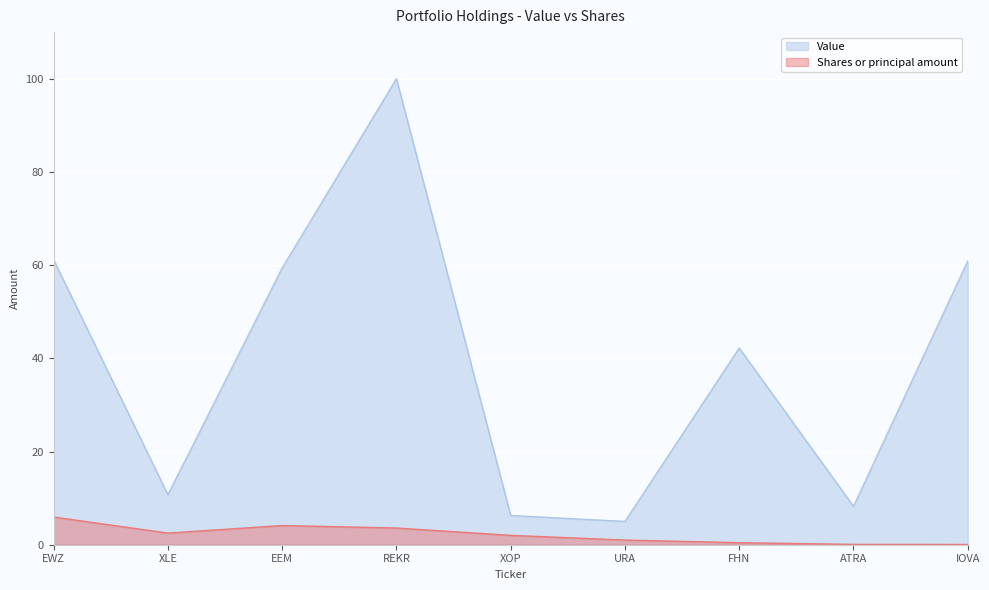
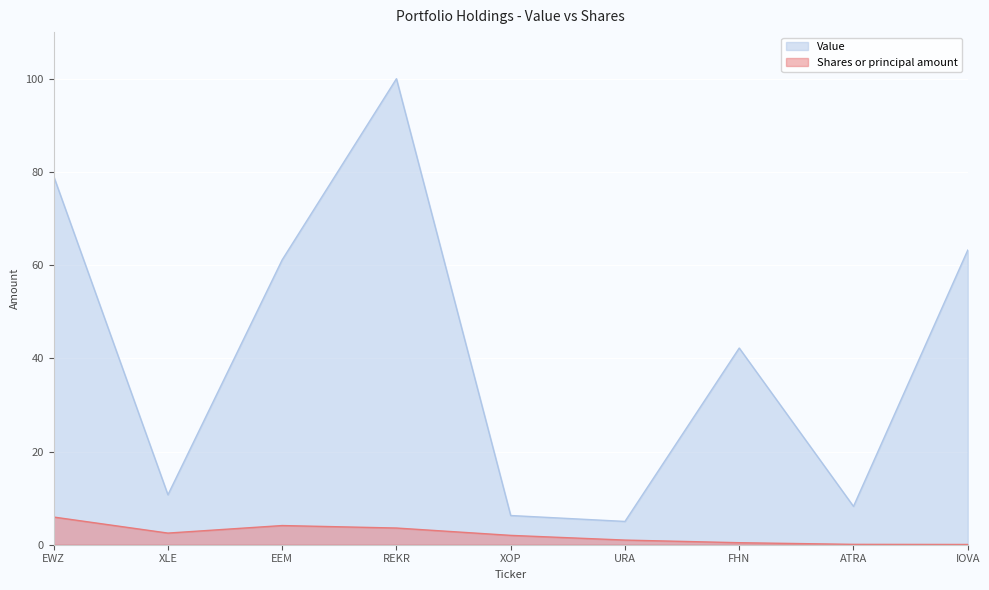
Value, EWZ: 61 -> 79
Value, EEM: 59 -> 61
Value, IOVA: 61 -> 63
